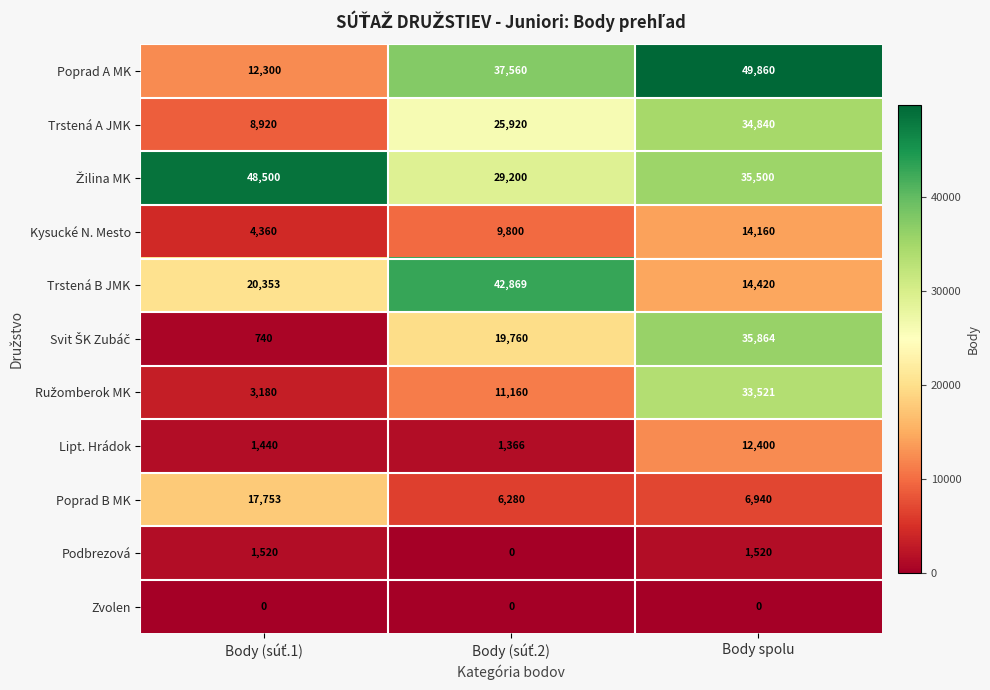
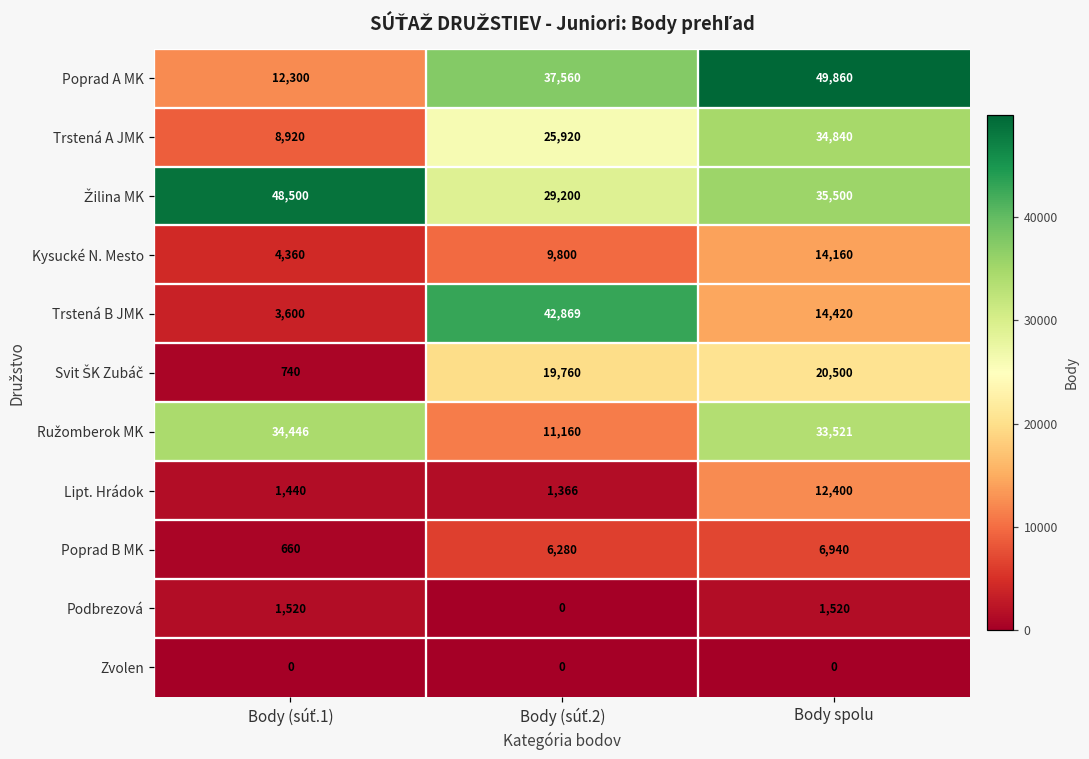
Trstená B JMK, Body (súť.1): 20,353 -> 3,600
Svit ŠK Zubáč, Body spolu: 35,864 -> 20,500
Ružomberok MK, Body (súť.1): 3,180 -> 34,446
Poprad B MK, Body (súť.1): 17,753 -> 660
